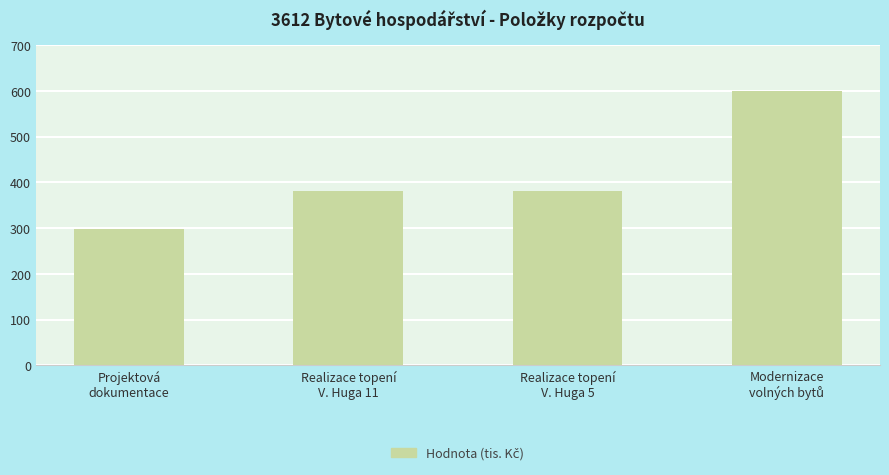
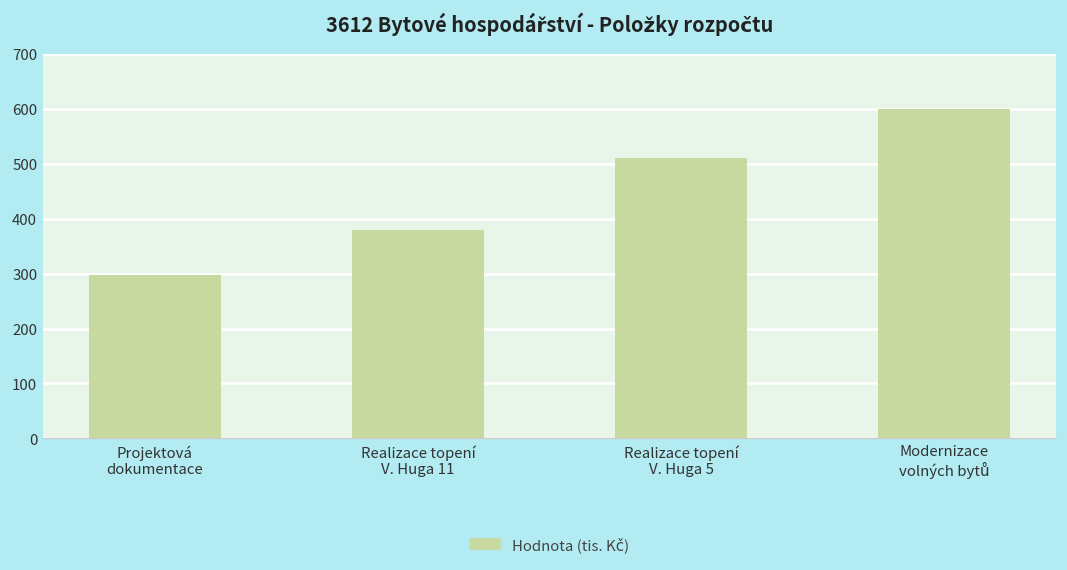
Realizace topení V. Huga 5: 380 -> 510
